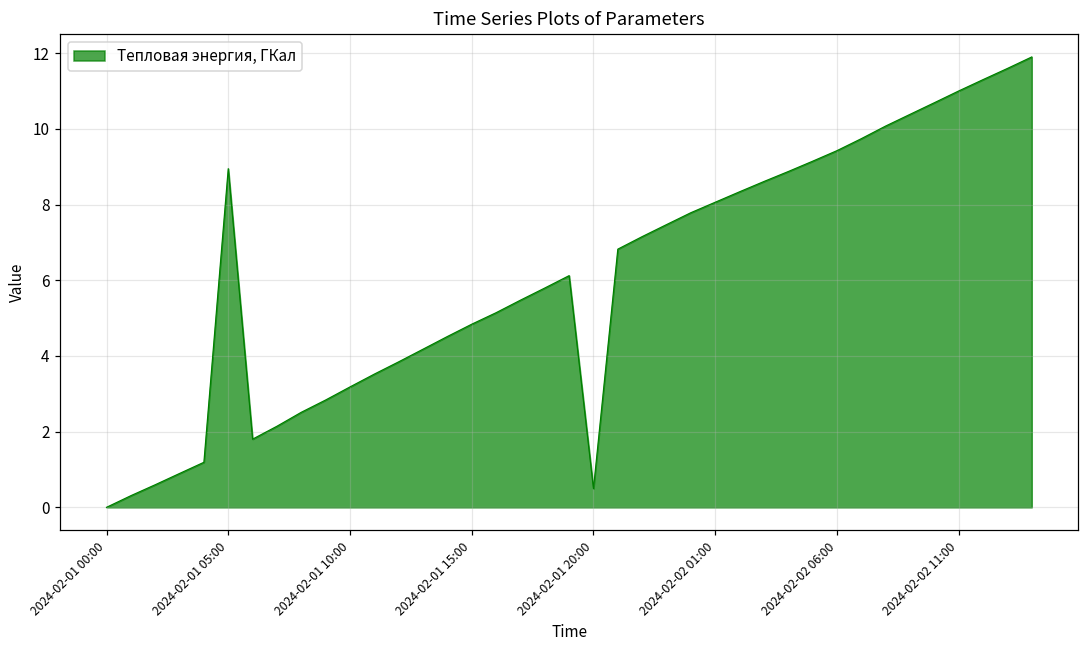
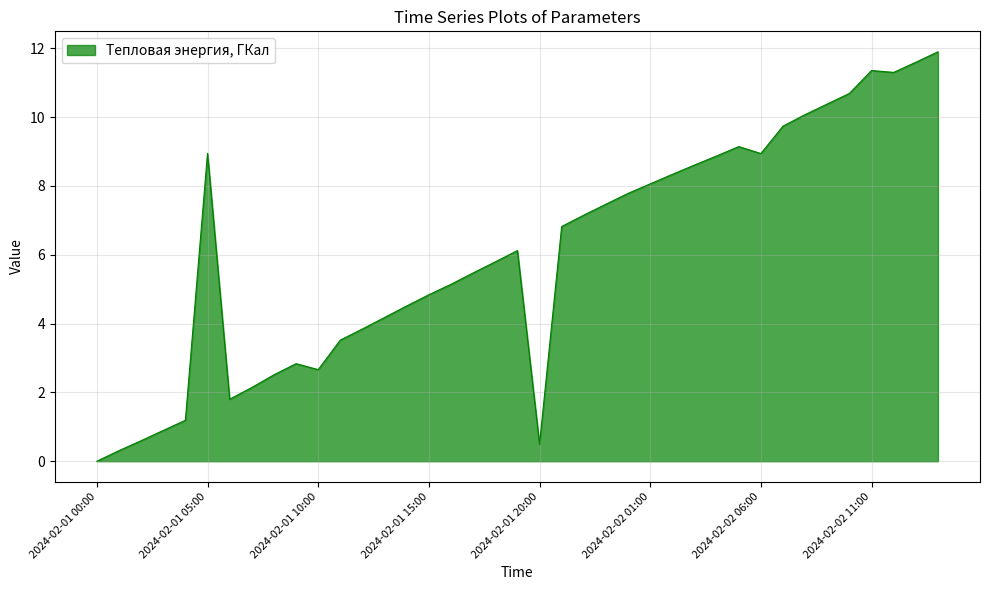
2024-02-01 10:00: 3.2 -> 2.7
2024-02-02 06:00: 9.4 -> 8.9
2024-02-02 11:00: 11.0 -> 11.4
